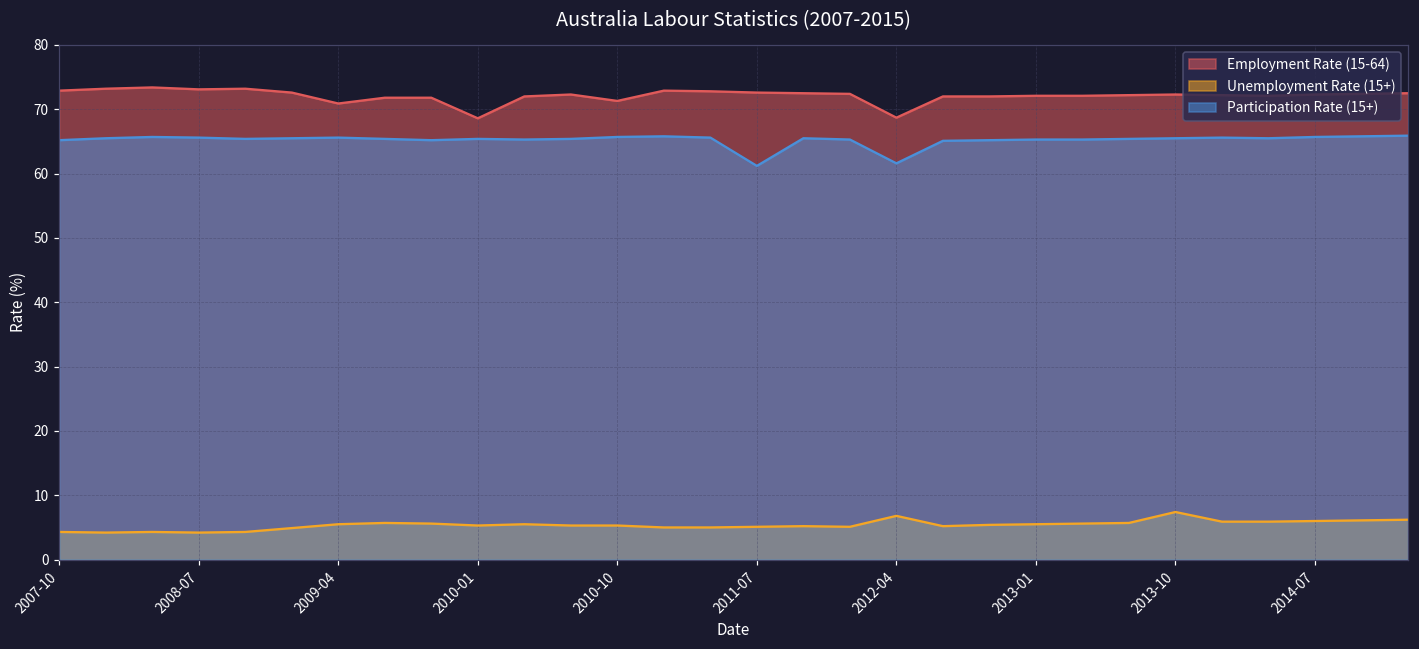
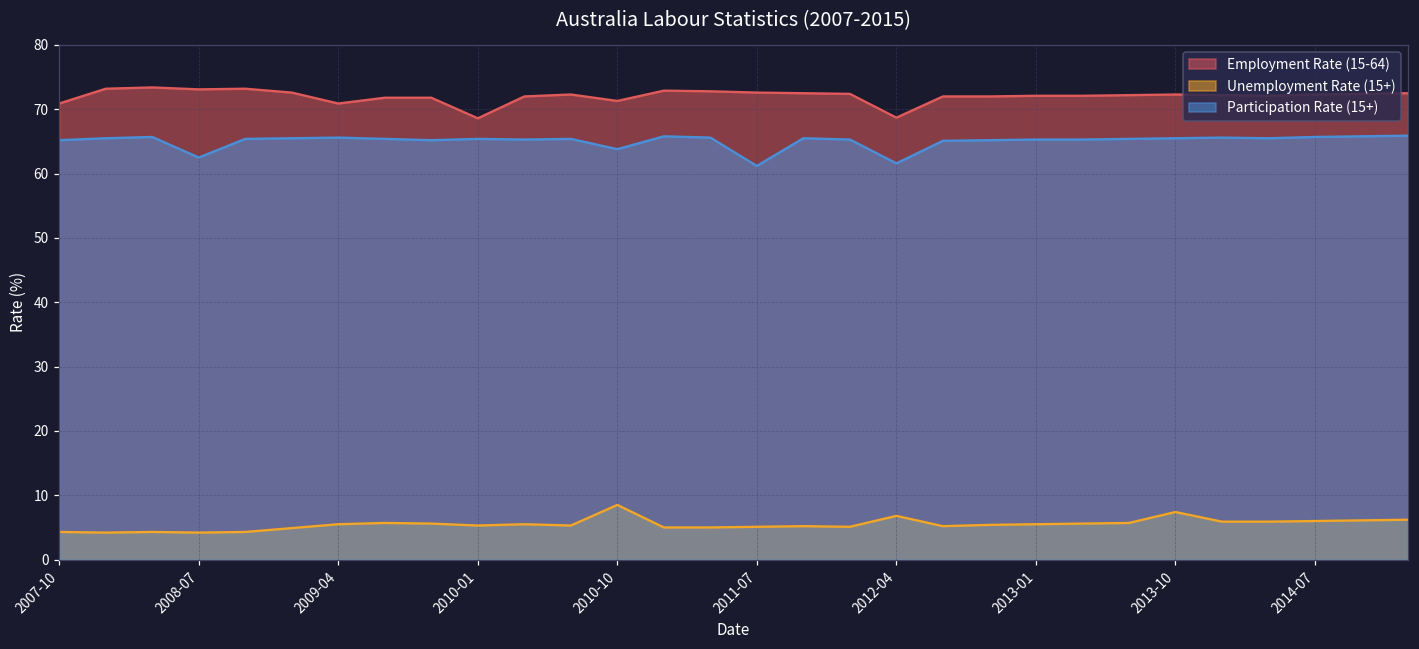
Employment Rate (15-64), 2007-10: 73 -> 71
Participation Rate (15+), 2008-07: 66 -> 63
Unemployment Rate (15+), 2010-10: 5 -> 9
Participation Rate (15+), 2010-10: 66 -> 64
